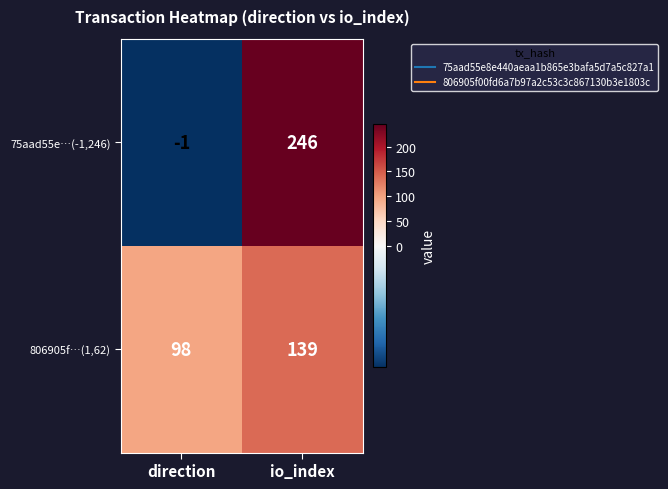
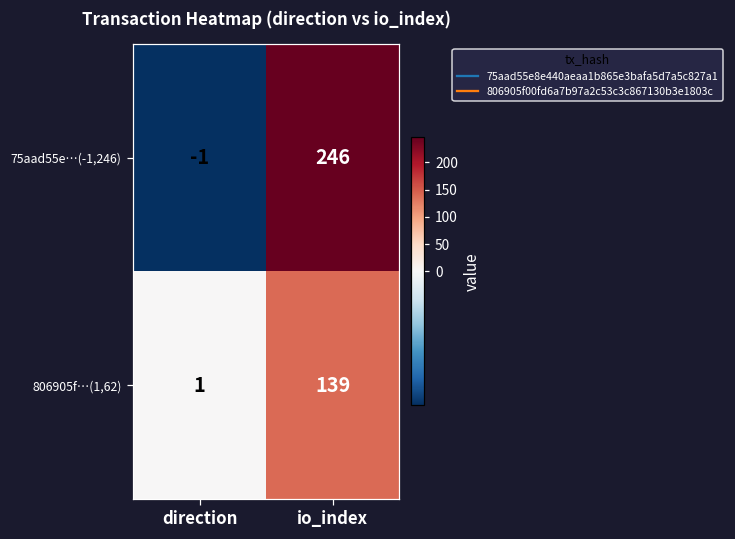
806905f…(1,62), direction: 98 -> 1
